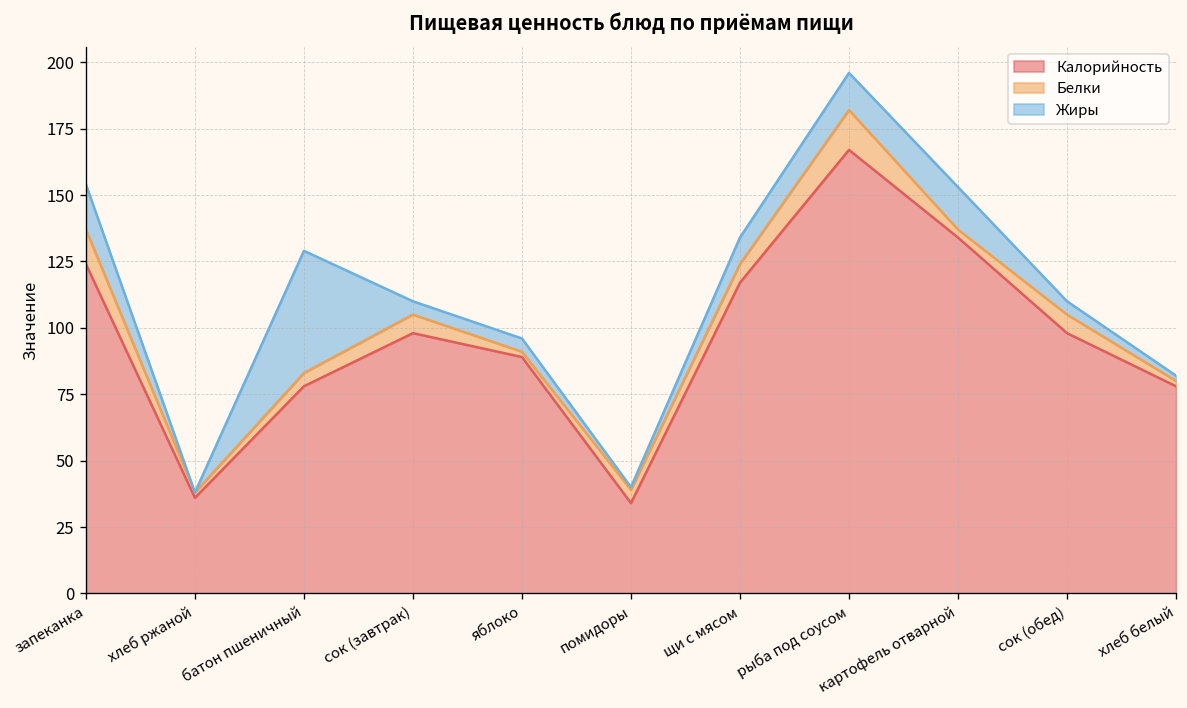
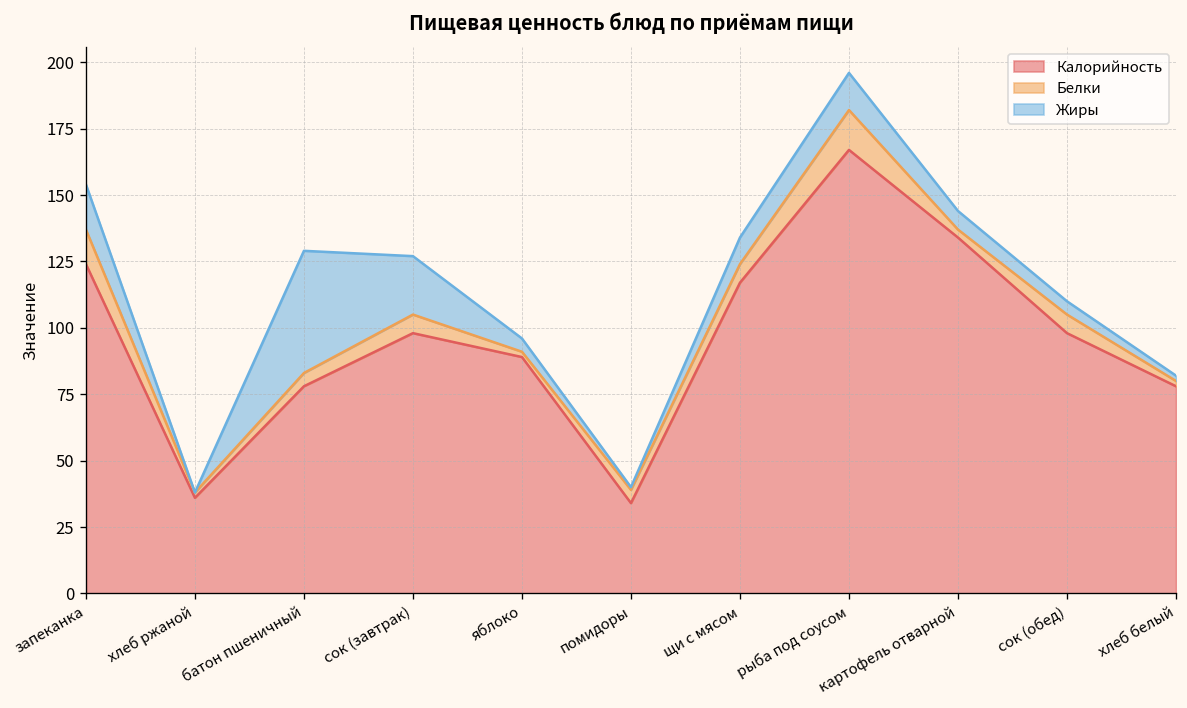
Жиры, сок (завтрак): 5 -> 22
Жиры, картофель отварной: 16 -> 7
